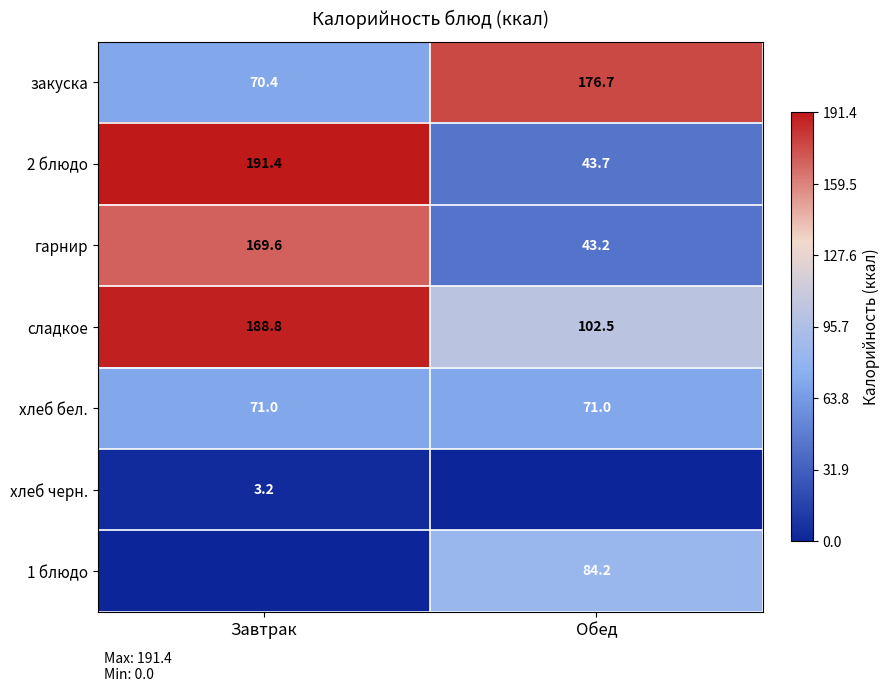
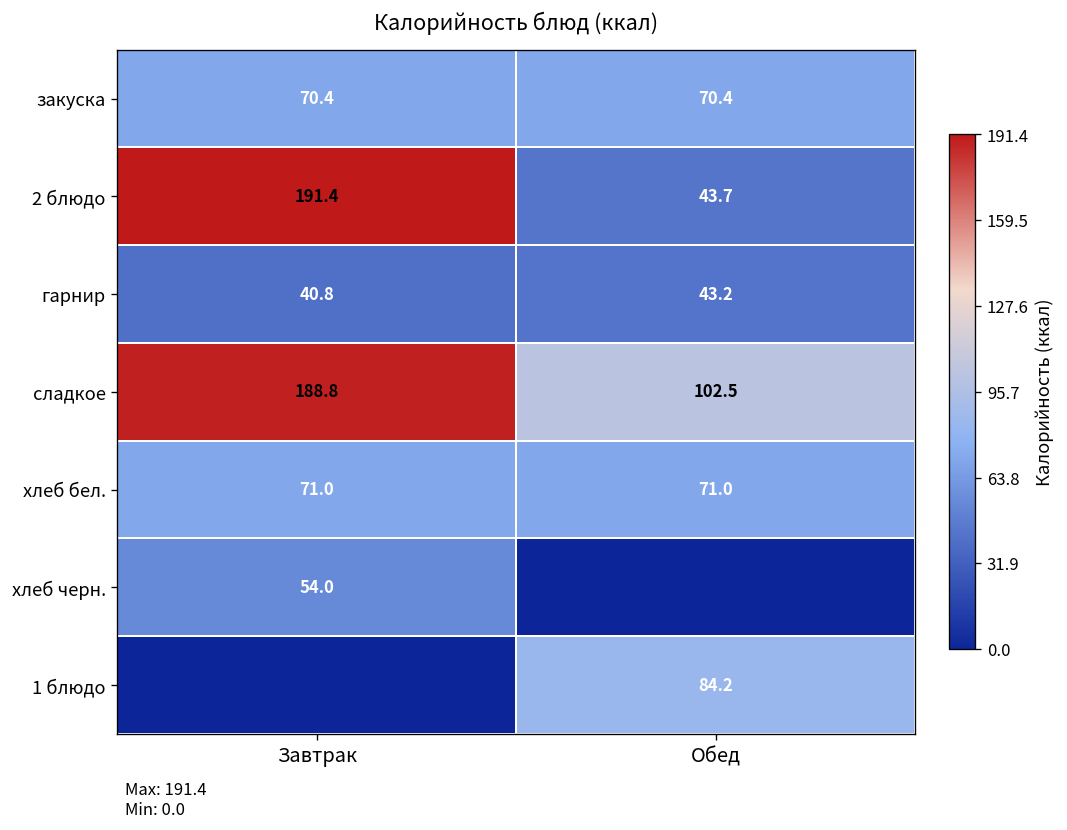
закуска, Обед: 176.7 -> 70.4
гарнир, Завтрак: 169.6 -> 40.8
хлеб черн., Завтрак: 3.2 -> 54.0
